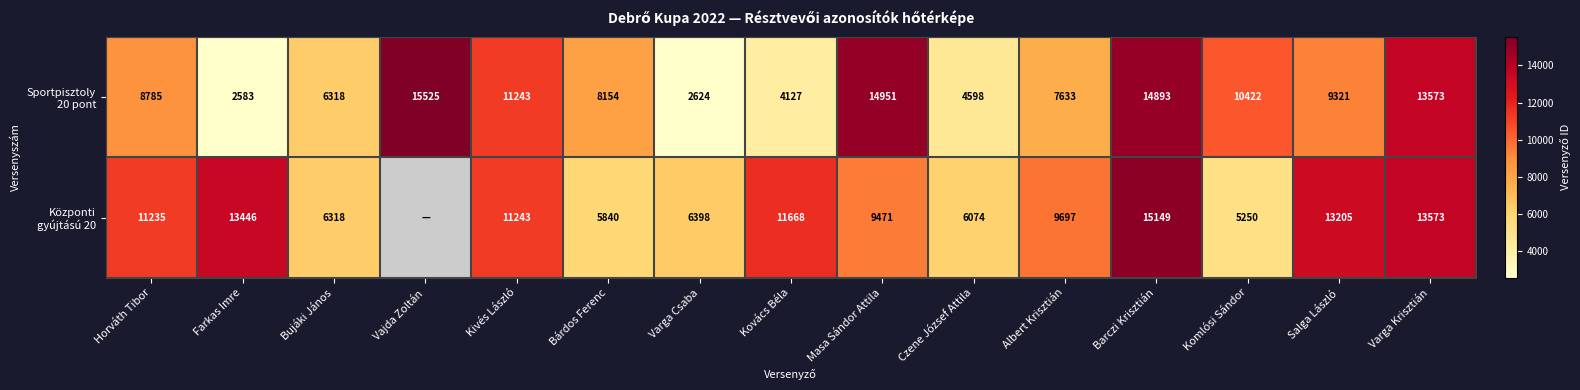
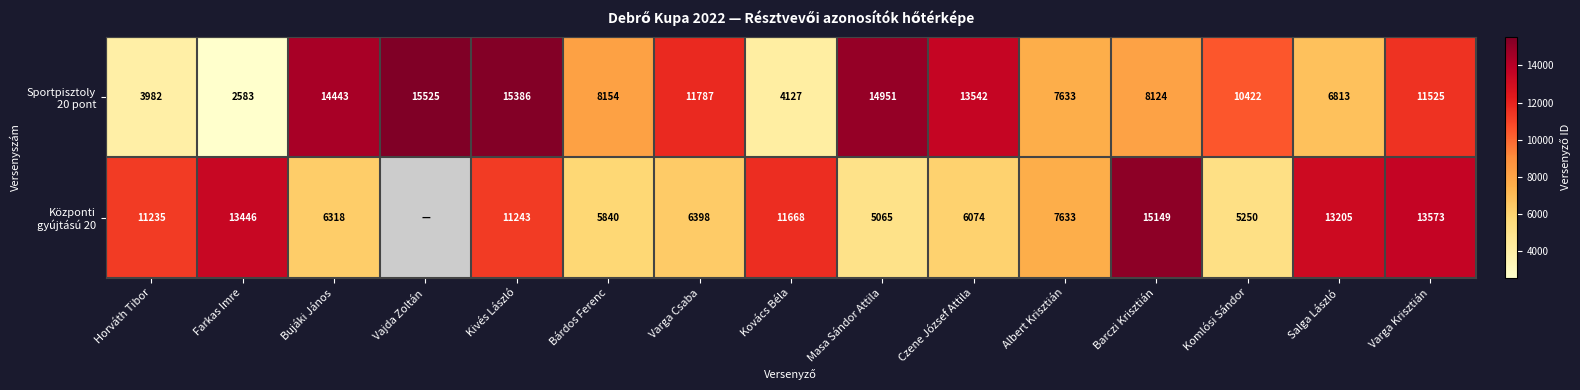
Sportpisztoly 20 pont, Horváth Tibor: 8785 -> 3982
Sportpisztoly 20 pont, Bujáki János: 6318 -> 14443
Sportpisztoly 20 pont, Kivés László: 11243 -> 15386
Sportpisztoly 20 pont, Varga Csaba: 2624 -> 11787
Sportpisztoly 20 pont, Czene József Attila: 4598 -> 13542
Sportpisztoly 20 pont, Barczi Krisztián: 14893 -> 8124
Sportpisztoly 20 pont, Salga László: 9321 -> 6813
Sportpisztoly 20 pont, Varga Krisztián: 13573 -> 11525
Központi gyújtású 20, Masa Sándor Attila: 9471 -> 5065
Központi gyújtású 20, Albert Krisztián: 9697 -> 7633
